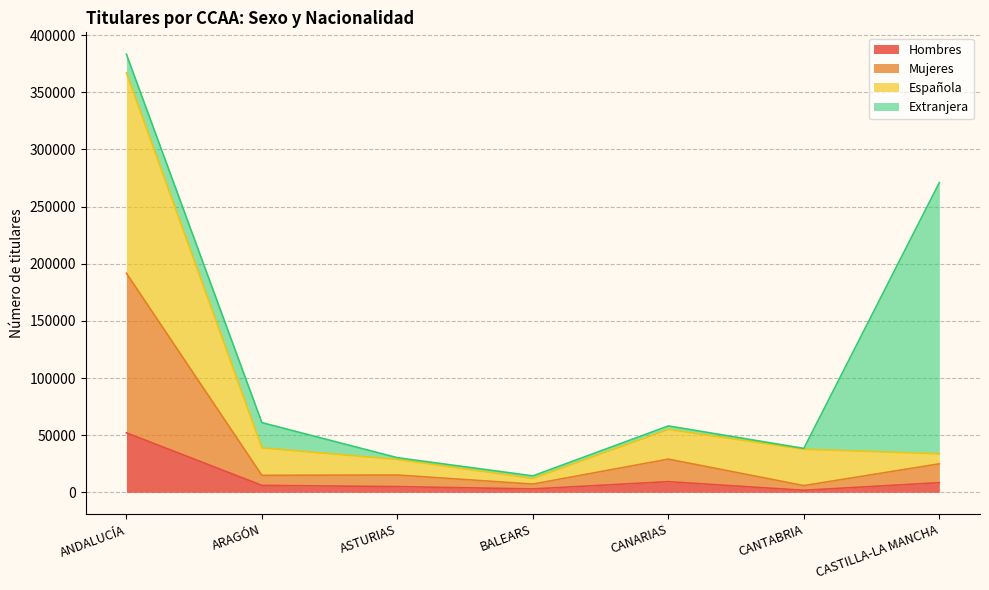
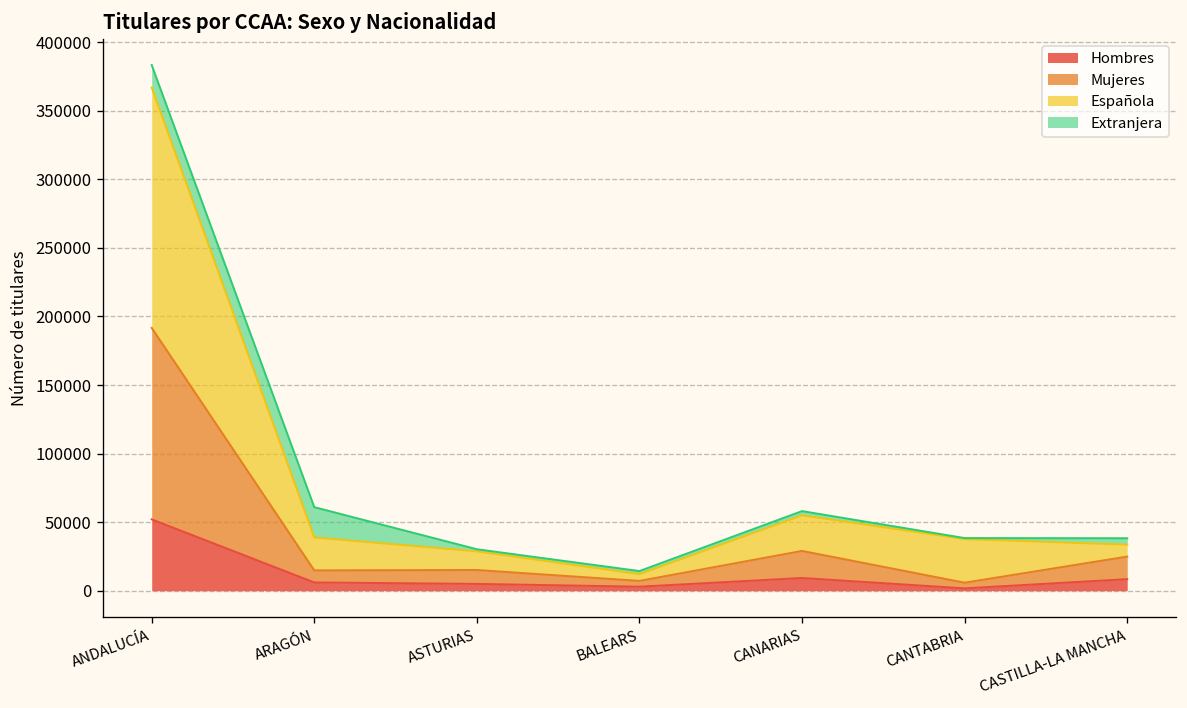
Extranjera, CASTILLA-LA MANCHA: 237000 -> 5000
